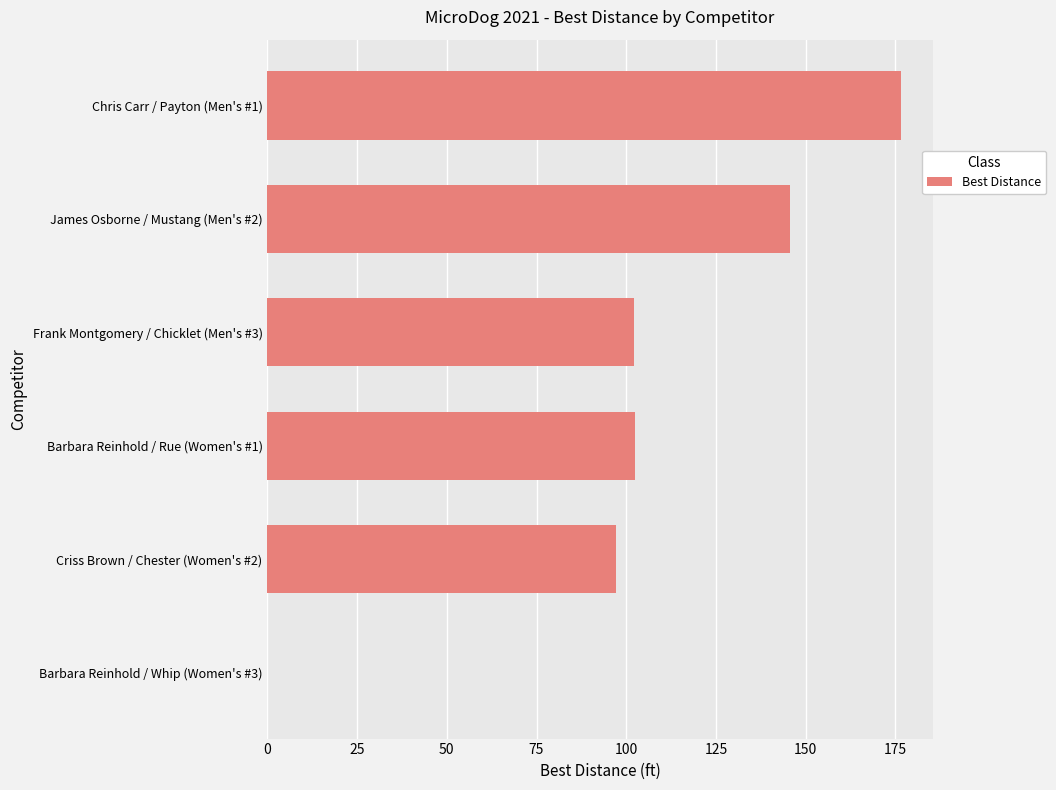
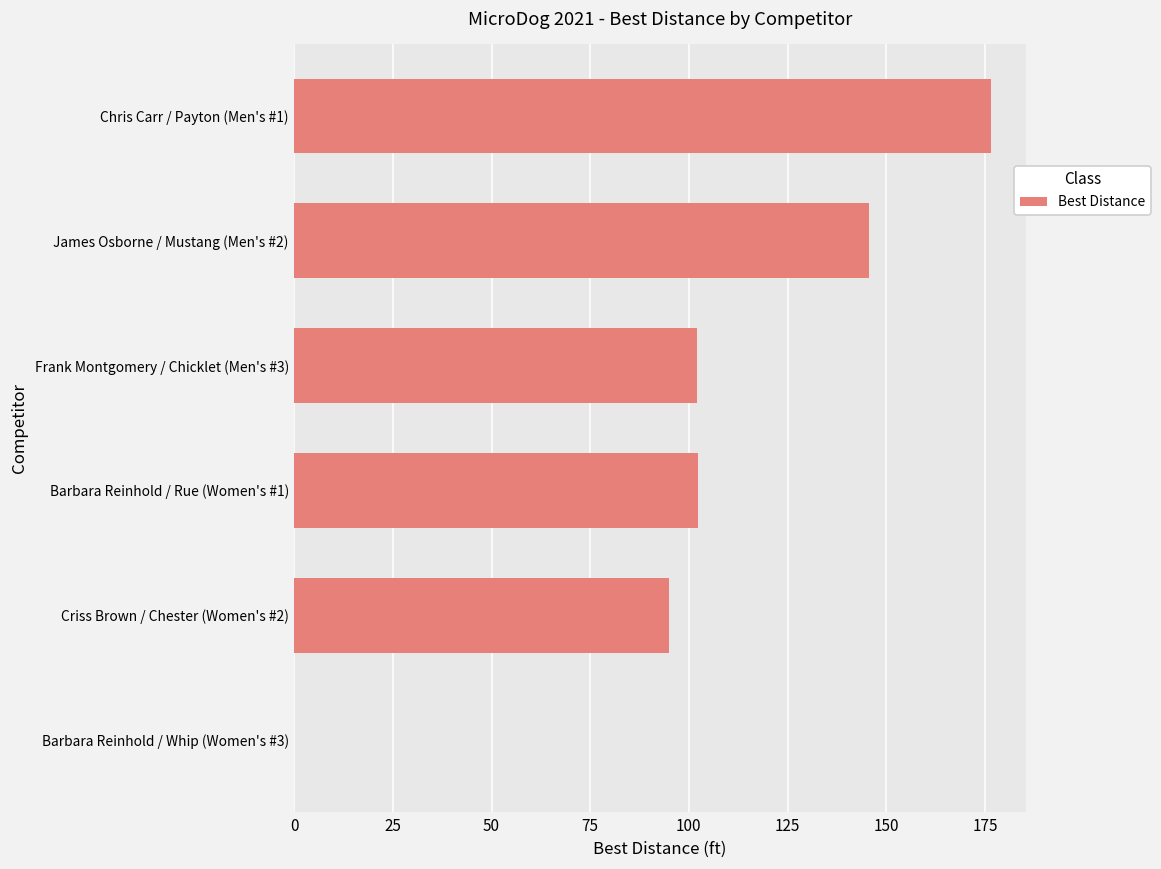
Criss Brown / Chester (Women's #2): 97 -> 95
